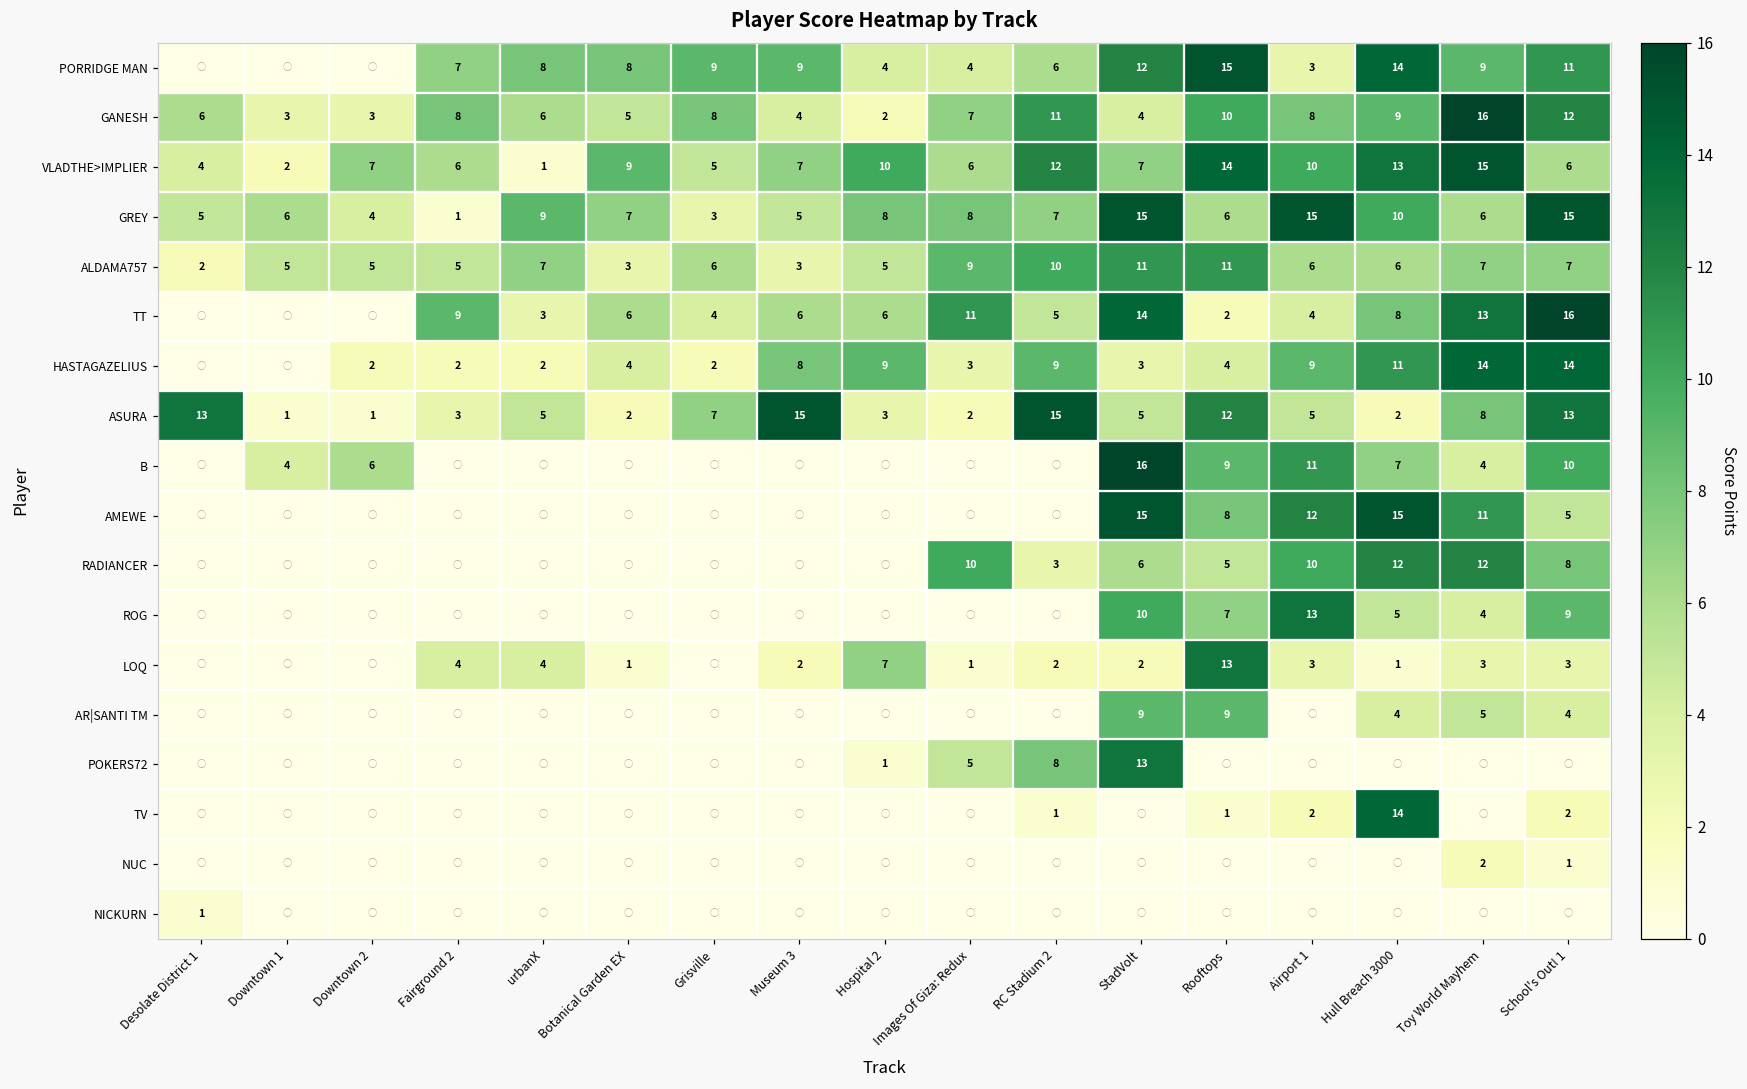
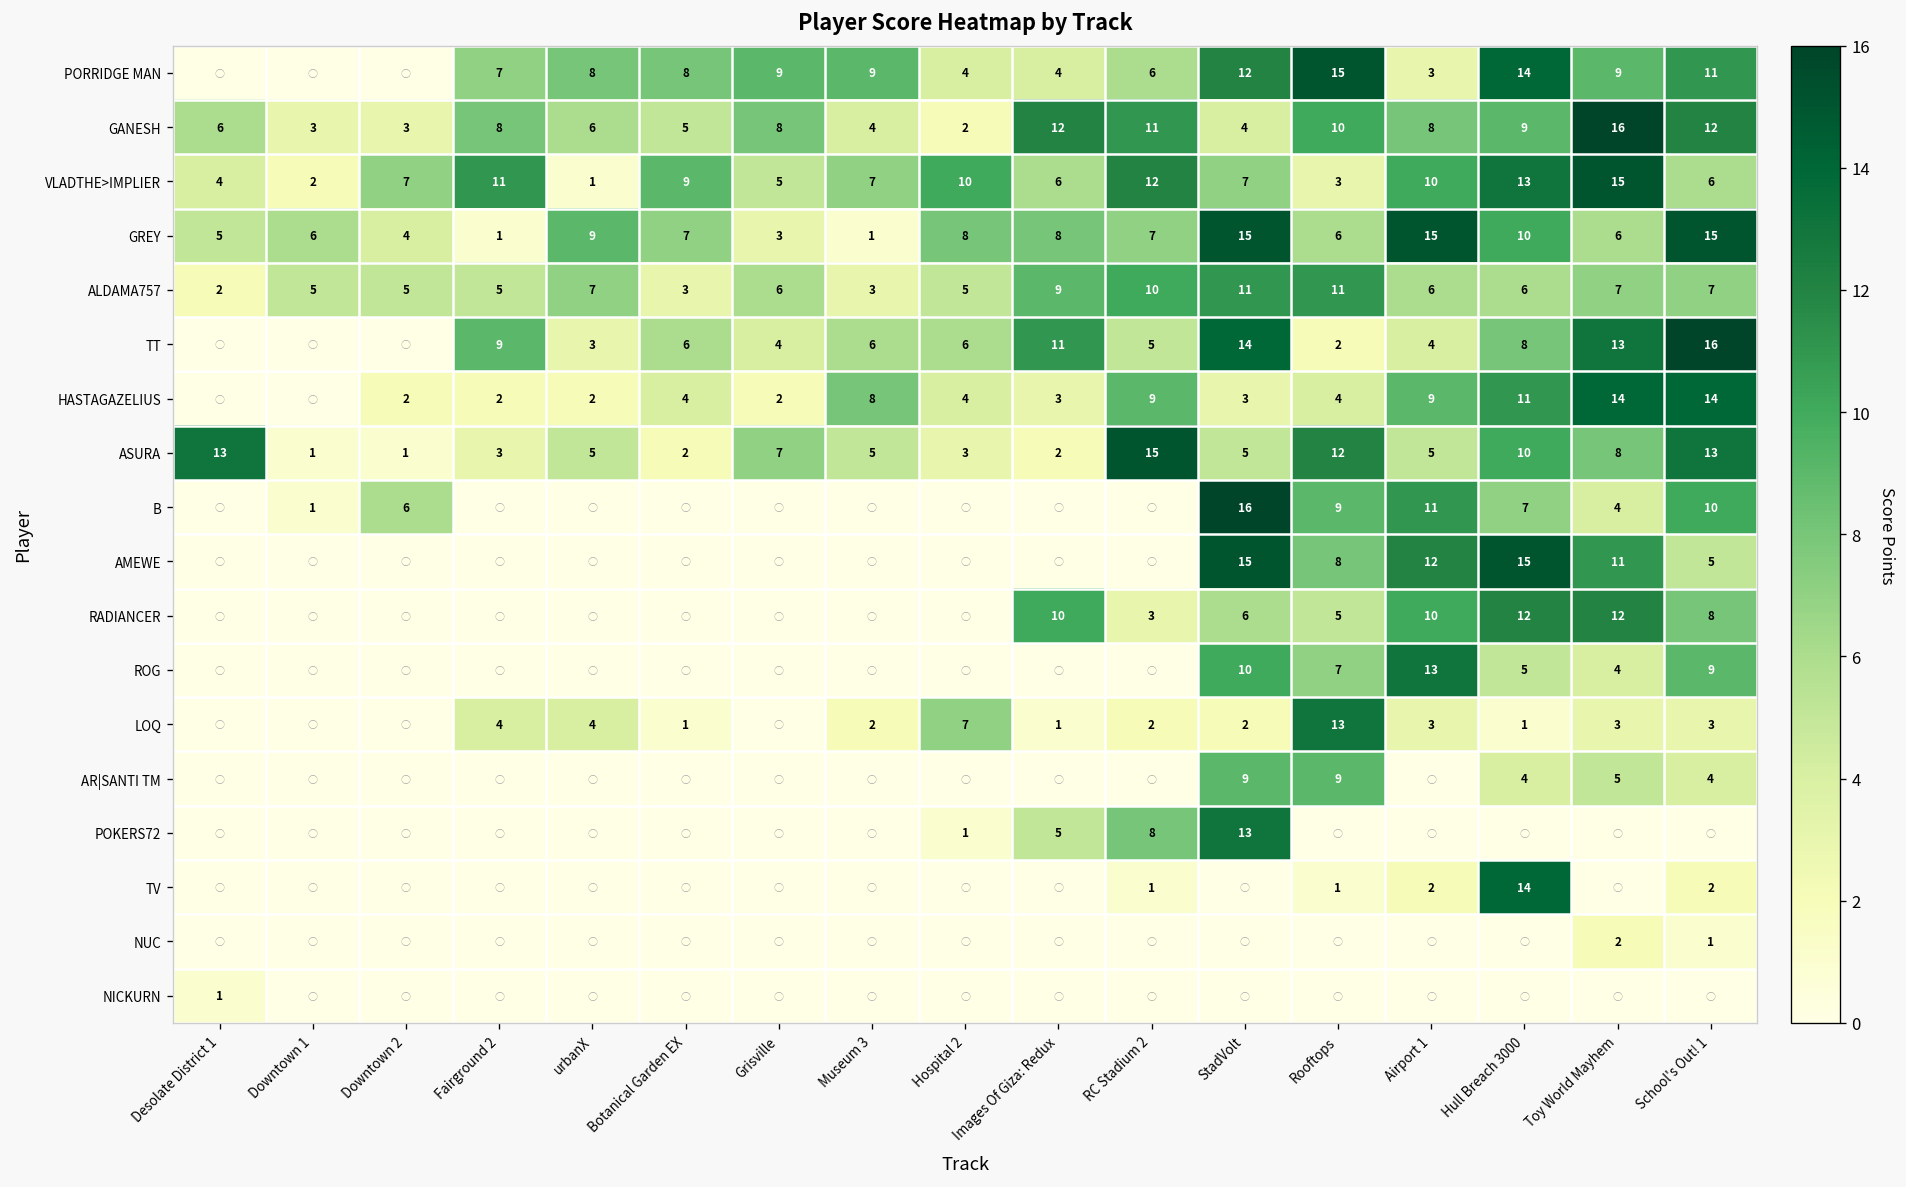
GANESH, Images Of Giza: Redux: 7 -> 12
VLADTHE>IMPLIER, Fairground 2: 6 -> 11
VLADTHE>IMPLIER, Rooftops: 14 -> 3
GREY, Museum 3: 5 -> 1
HASTAGAZELIUS, Hospital 2: 9 -> 4
ASURA, Museum 3: 15 -> 5
ASURA, Hull Breach 3000: 2 -> 10
B, Downtown 1: 4 -> 1
